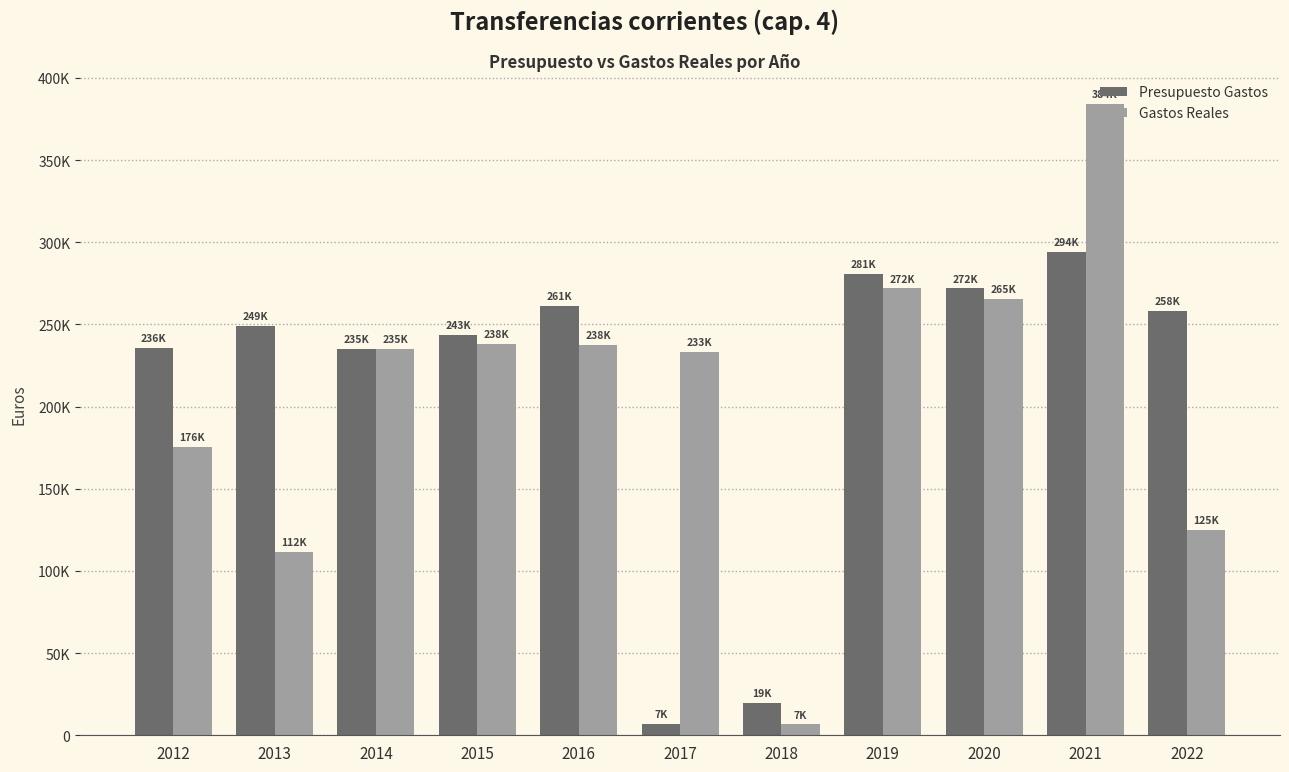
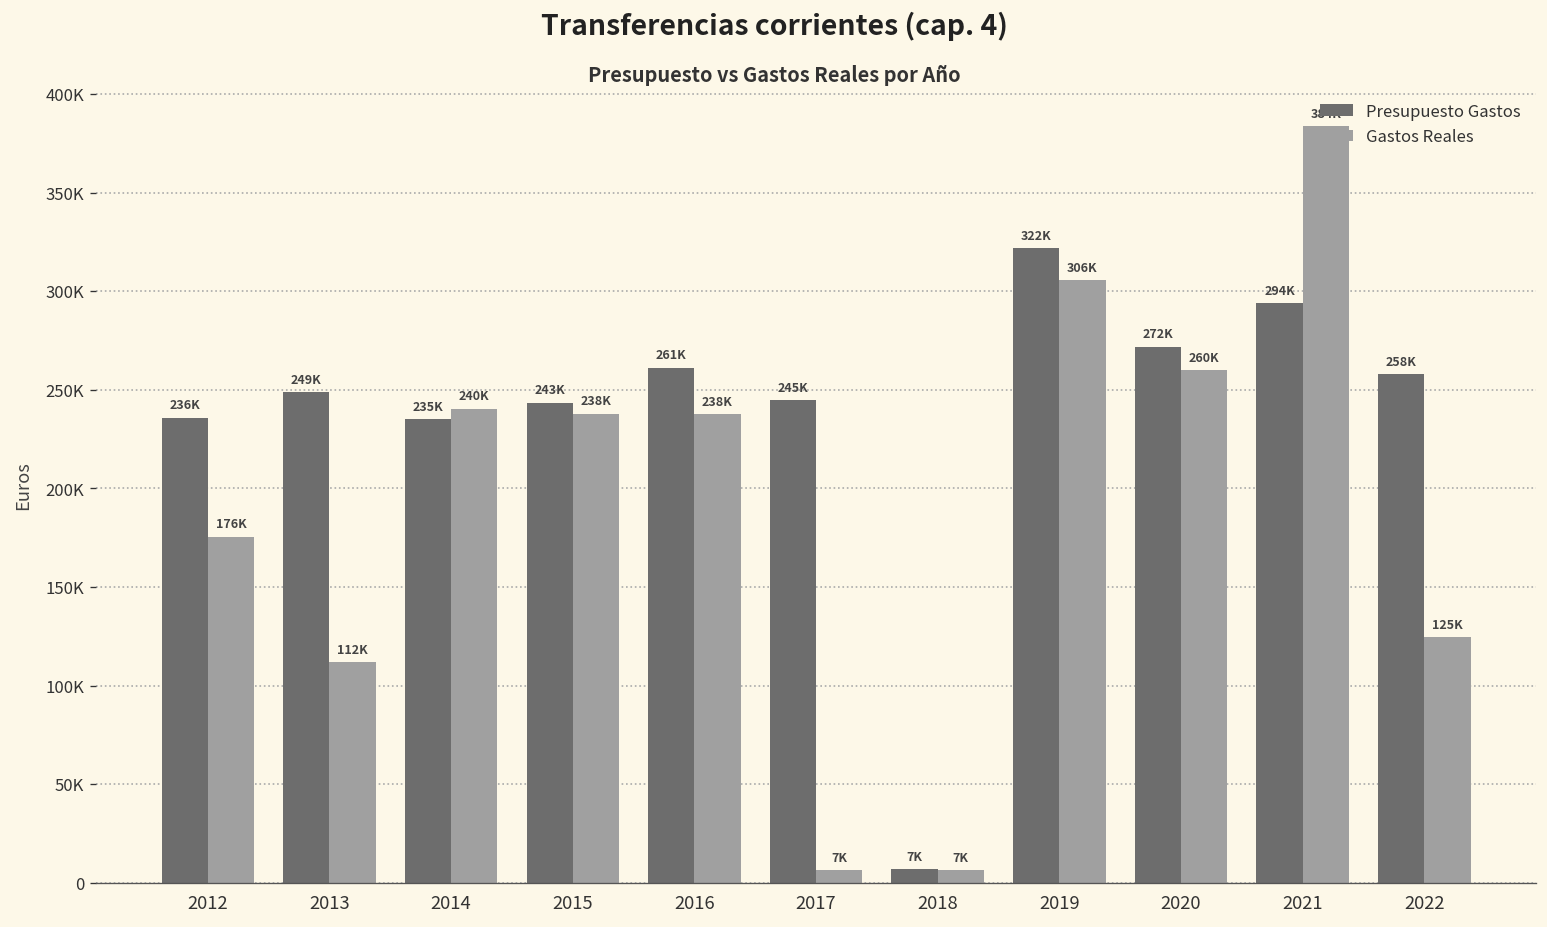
Gastos Reales, 2014: 235K -> 240K
Presupuesto Gastos, 2017: 7K -> 245K
Gastos Reales, 2017: 233K -> 7K
Presupuesto Gastos, 2018: 19K -> 7K
Presupuesto Gastos, 2019: 281K -> 322K
Gastos Reales, 2019: 272K -> 306K
Gastos Reales, 2020: 265K -> 260K
